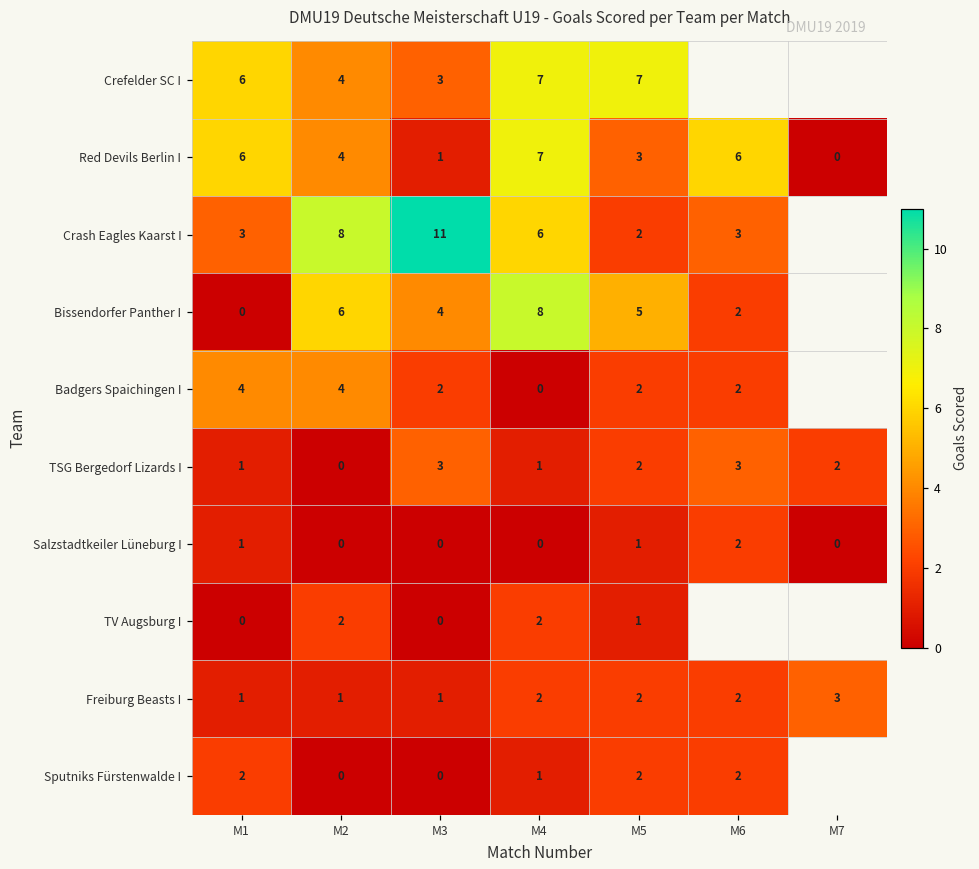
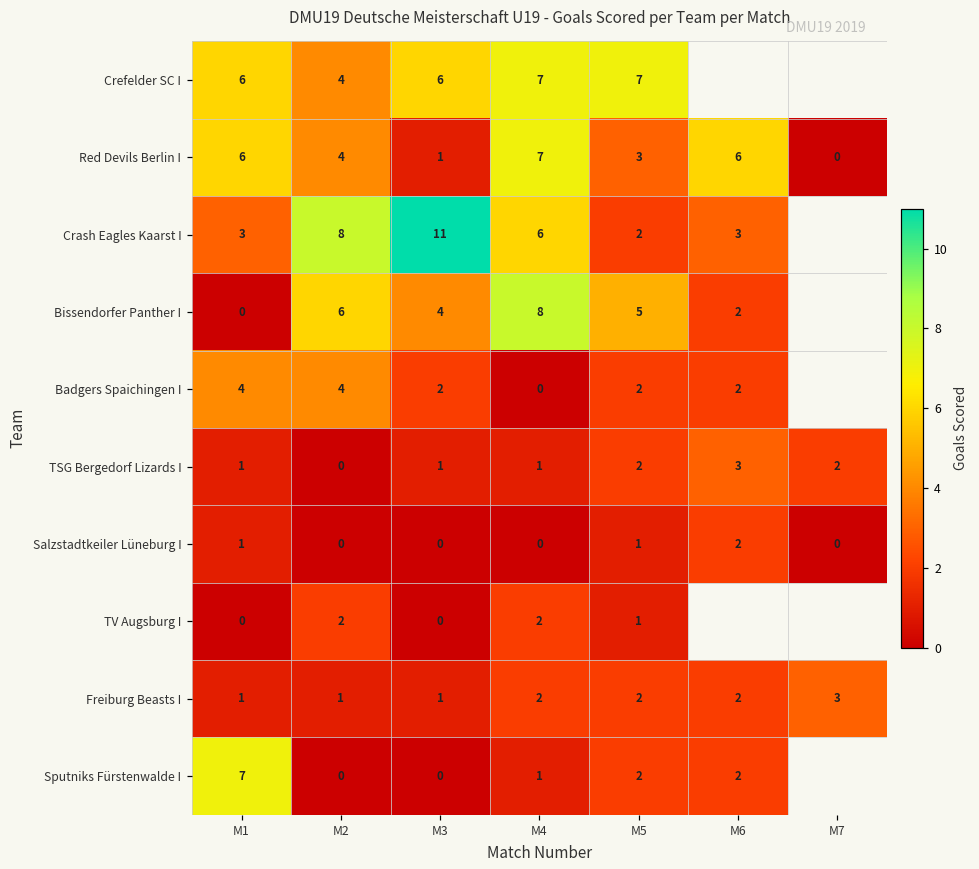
Crefelder SC I, M3: 3 -> 6
TSG Bergedorf Lizards I, M3: 3 -> 1
Sputniks Fürstenwalde I, M1: 2 -> 7
